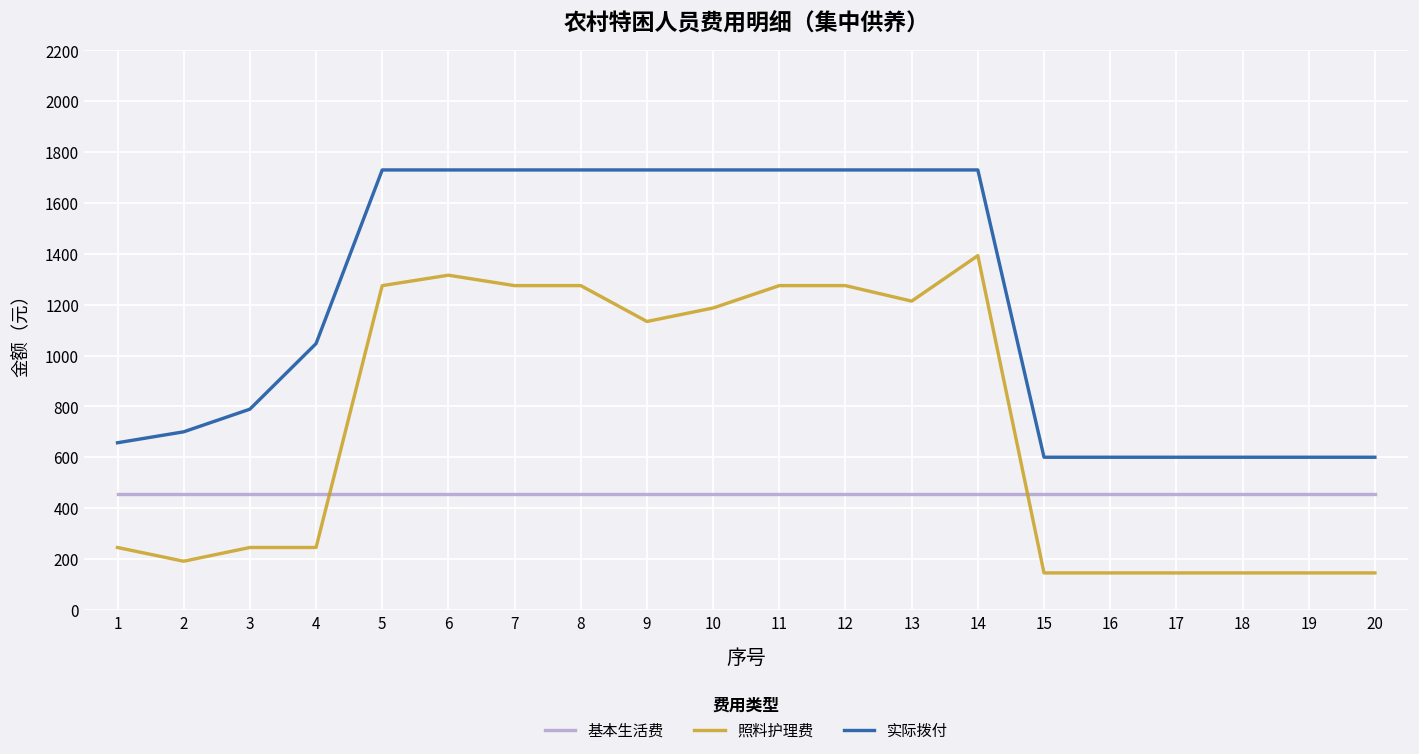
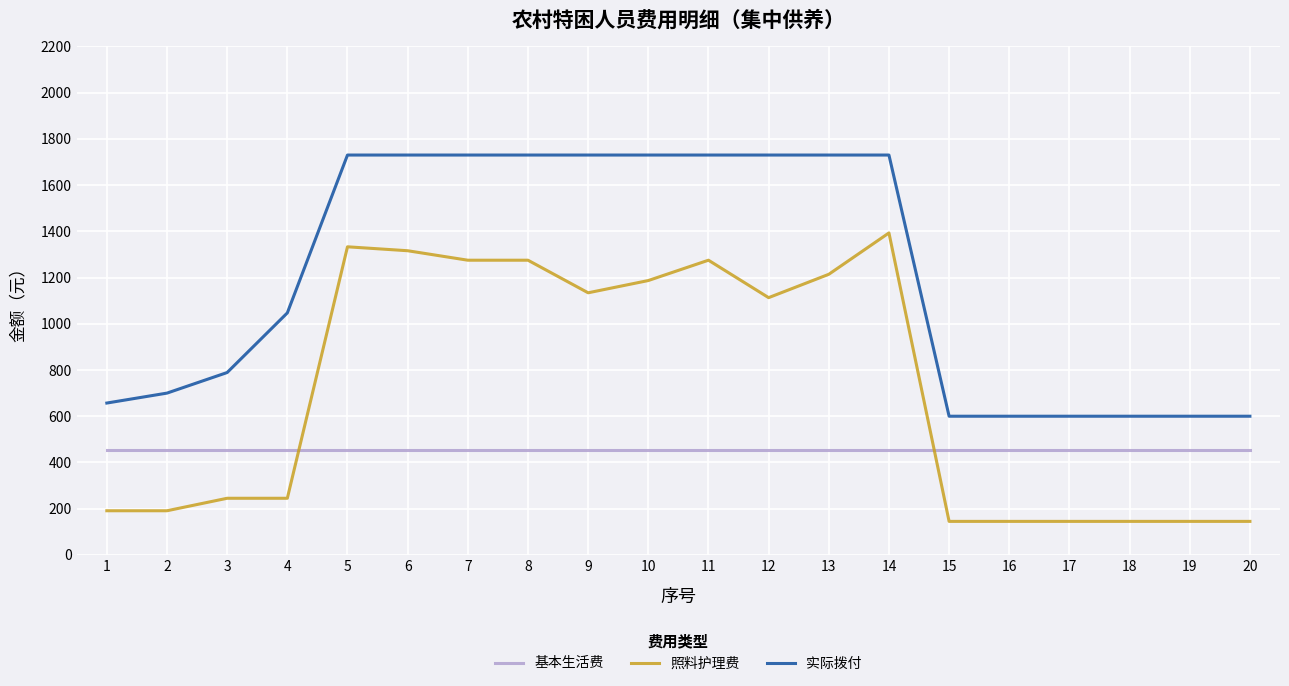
照料护理费, 1: 250 -> 190
照料护理费, 5: 1280 -> 1330
照料护理费, 12: 1280 -> 1110
